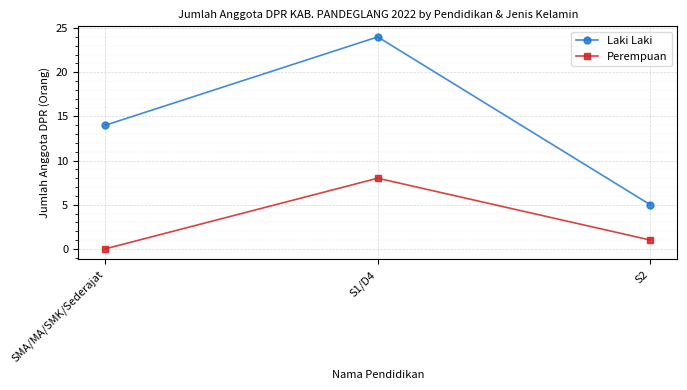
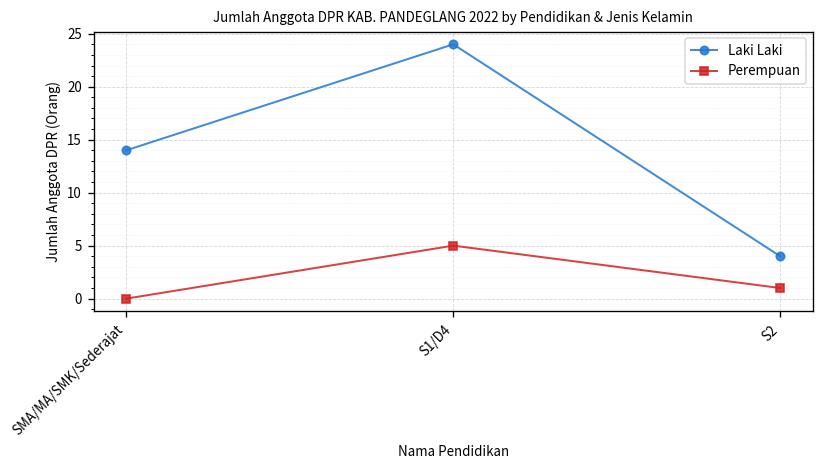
Perempuan, S1/D4: 8 -> 5
Laki Laki, S2: 5 -> 4
